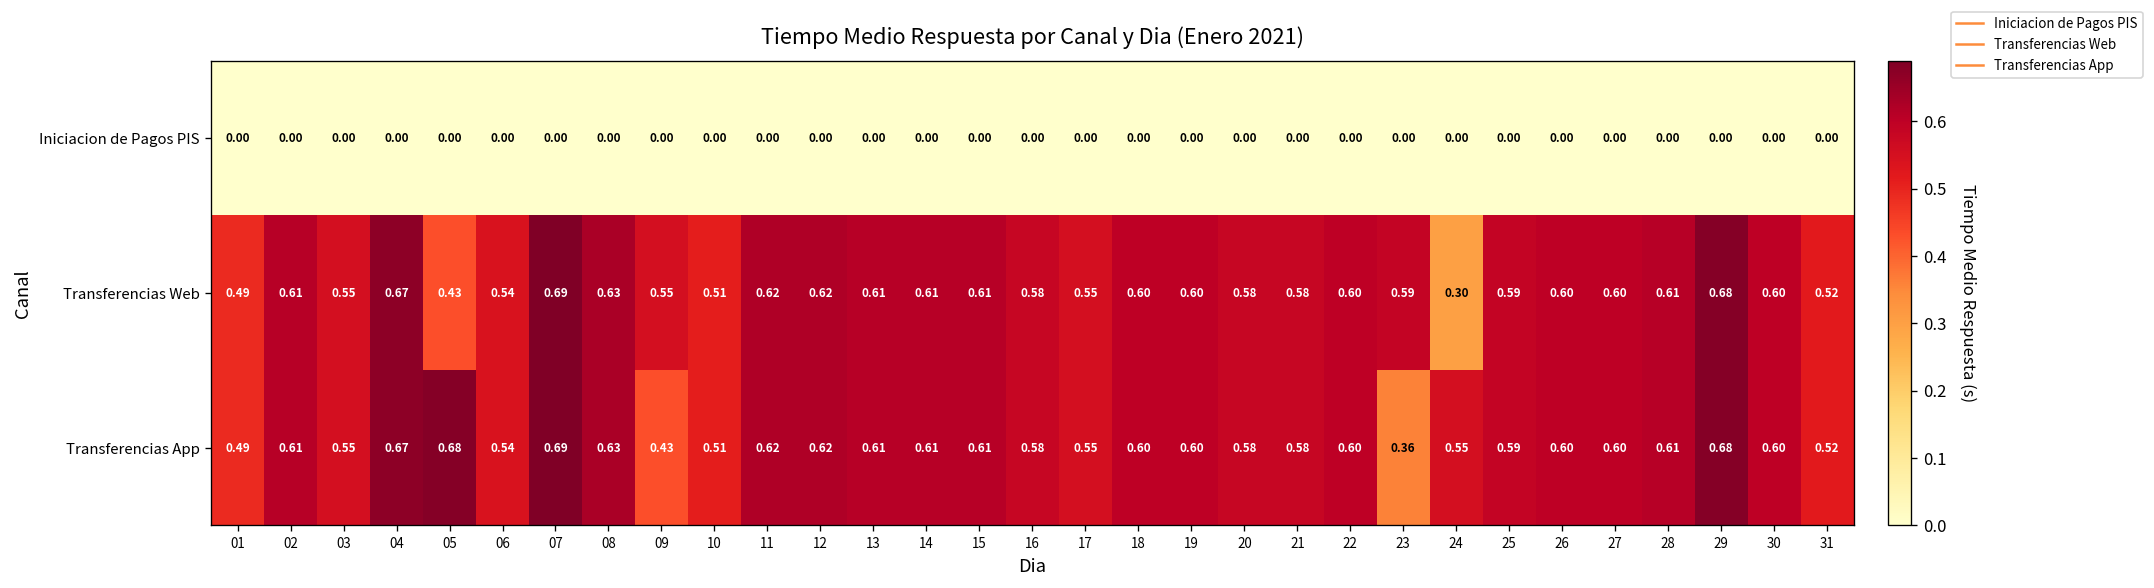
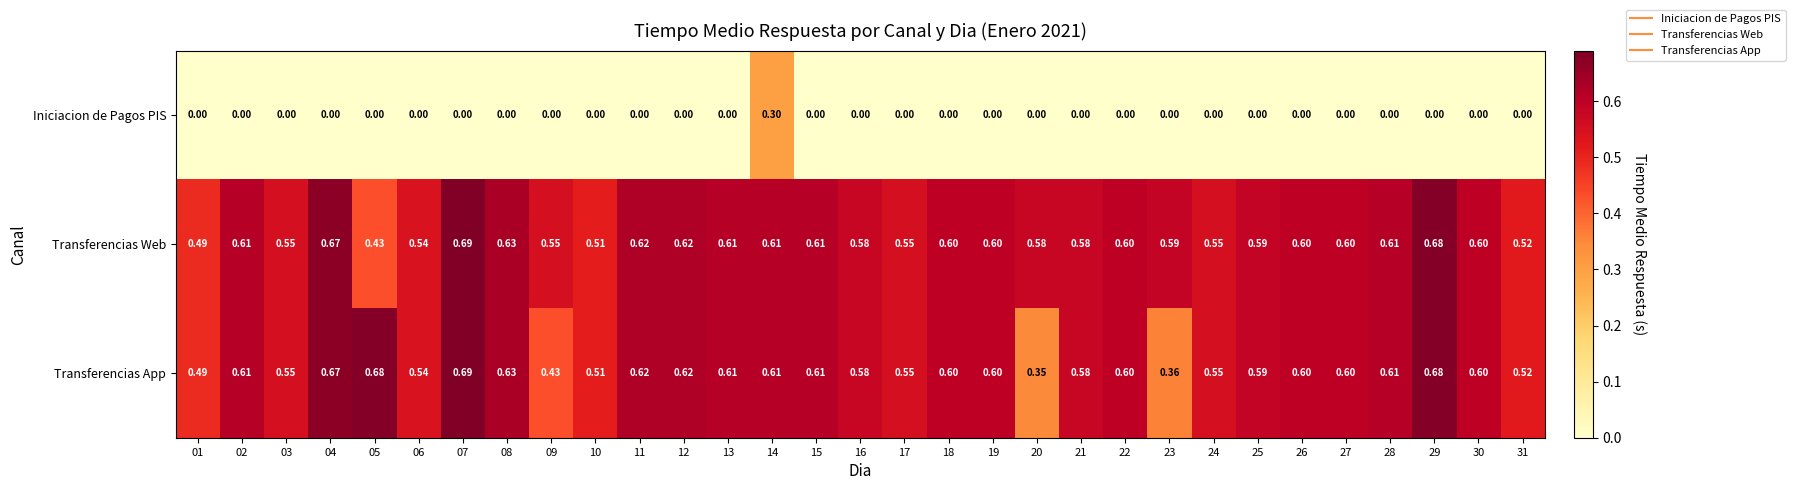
Iniciacion de Pagos PIS, 14: 0.00 -> 0.30
Transferencias Web, 24: 0.30 -> 0.55
Transferencias App, 20: 0.58 -> 0.35
